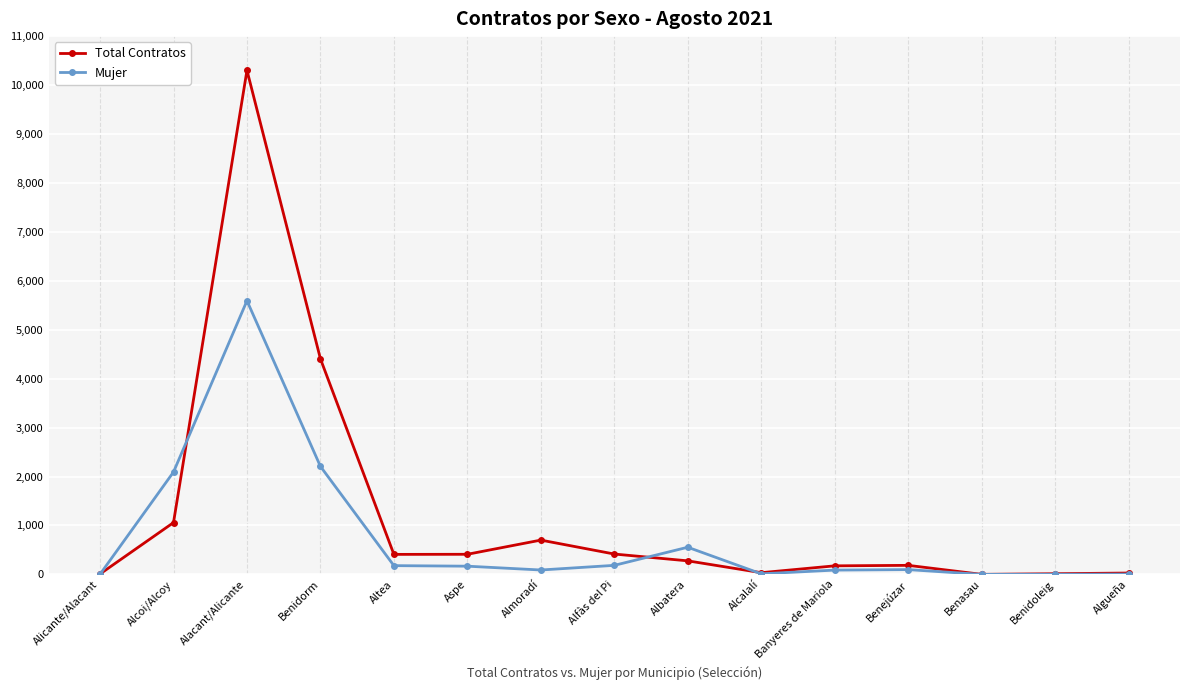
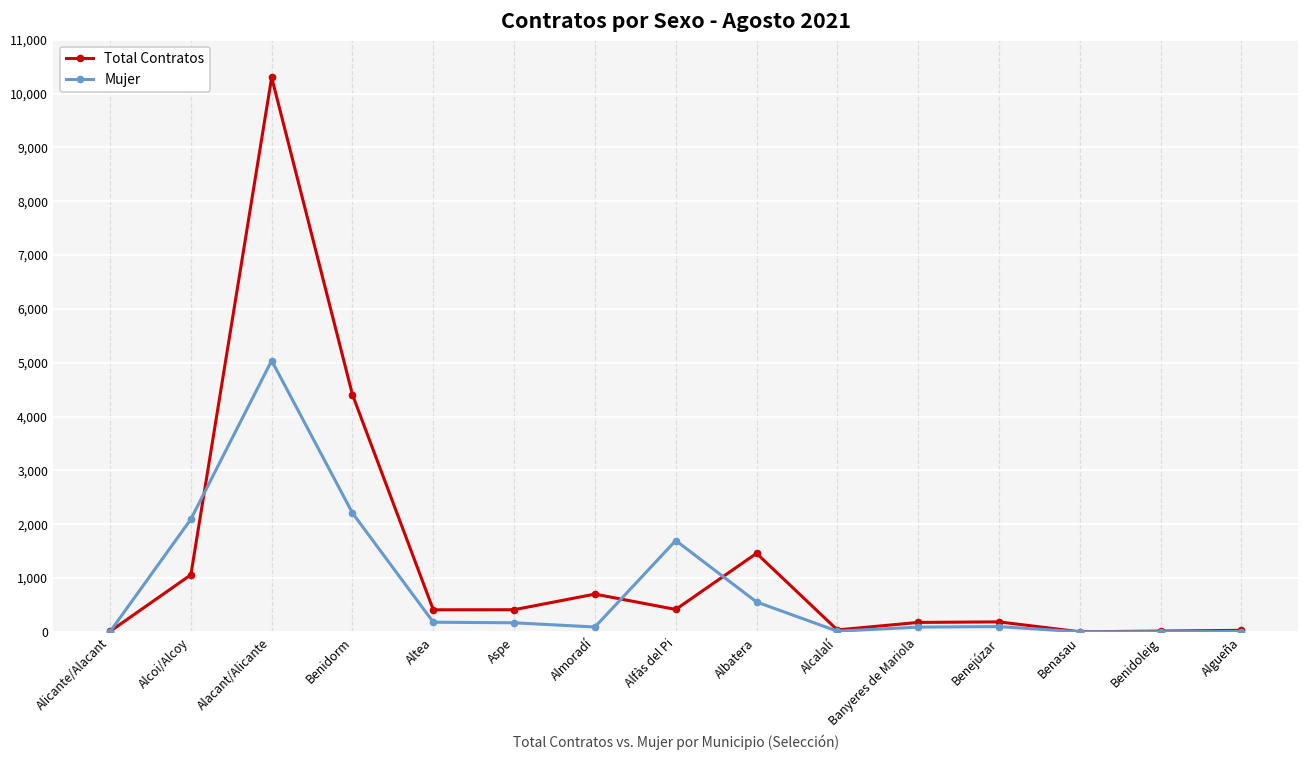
Mujer, Alacant/Alicante: 5,600 -> 5,000
Mujer, Alfàs del Pi: 200 -> 1,700
Total Contratos, Albatera: 300 -> 1,500
